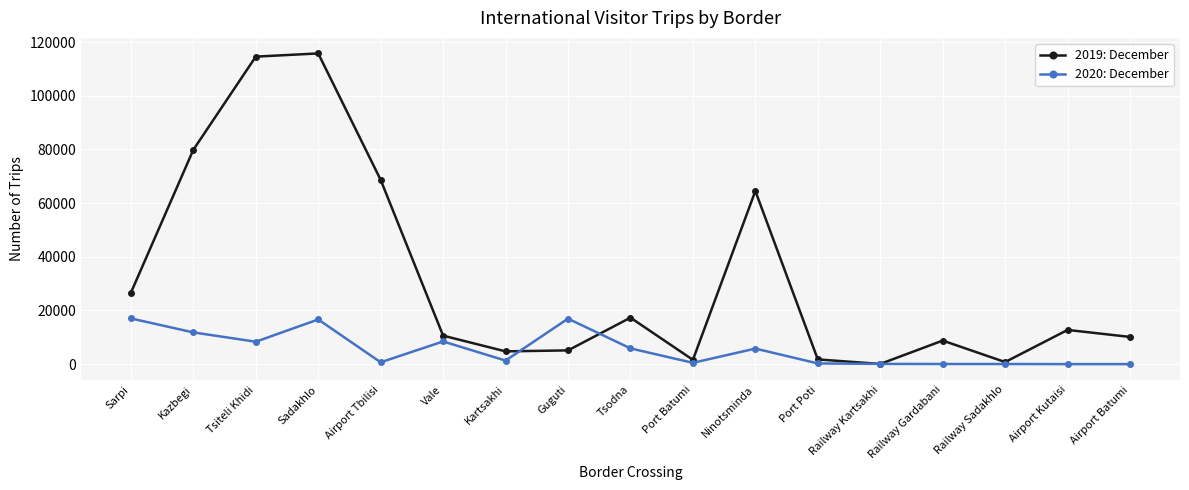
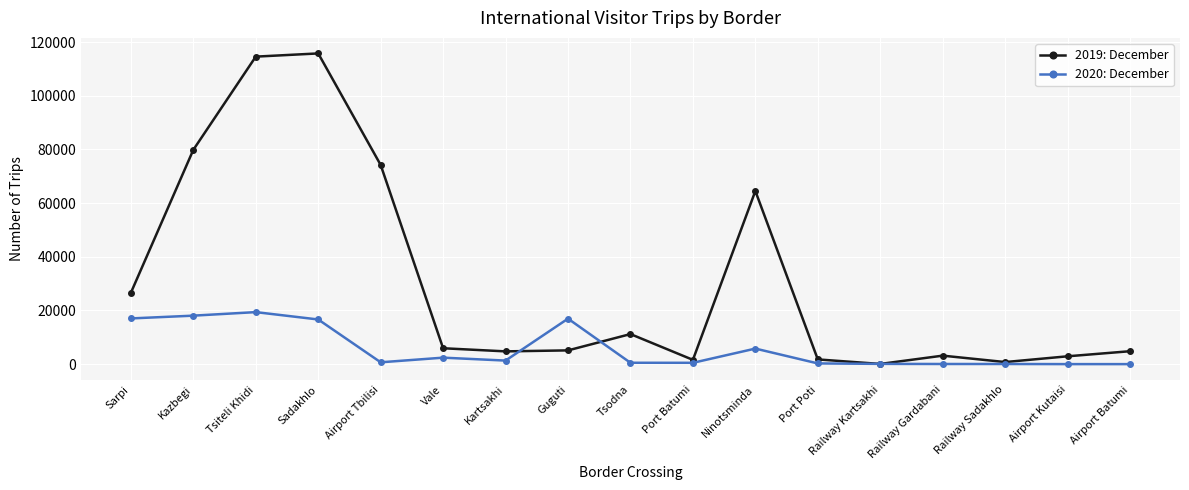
2020: December, Kazbegi: 12000 -> 18000
2020: December, Tsiteli Khidi: 8000 -> 19000
2019: December, Airport Tbilisi: 69000 -> 74000
2019: December, Vale: 11000 -> 6000
2020: December, Vale: 8000 -> 2000
2019: December, Tsodna: 17000 -> 11000
2020: December, Tsodna: 6000 -> 1000
2019: December, Railway Gardabani: 9000 -> 3000
2019: December, Airport Kutaisi: 13000 -> 3000
2019: December, Airport Batumi: 10000 -> 5000
